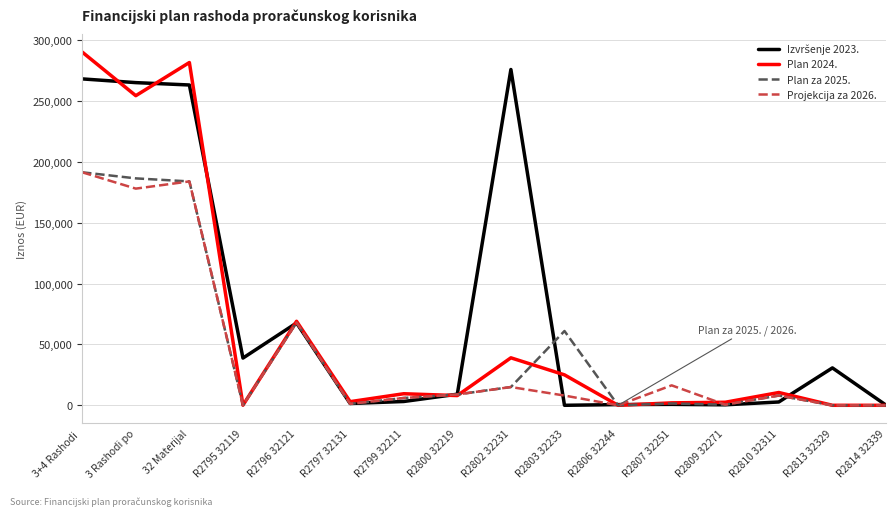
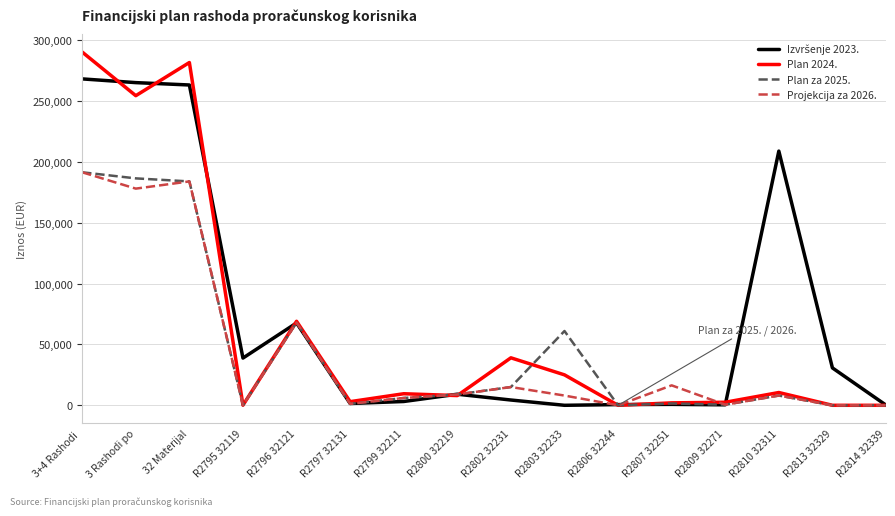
Izvršenje 2023., R2802 32231: 276,000 -> 4,000
Izvršenje 2023., R2810 32311: 3,000 -> 209,000
